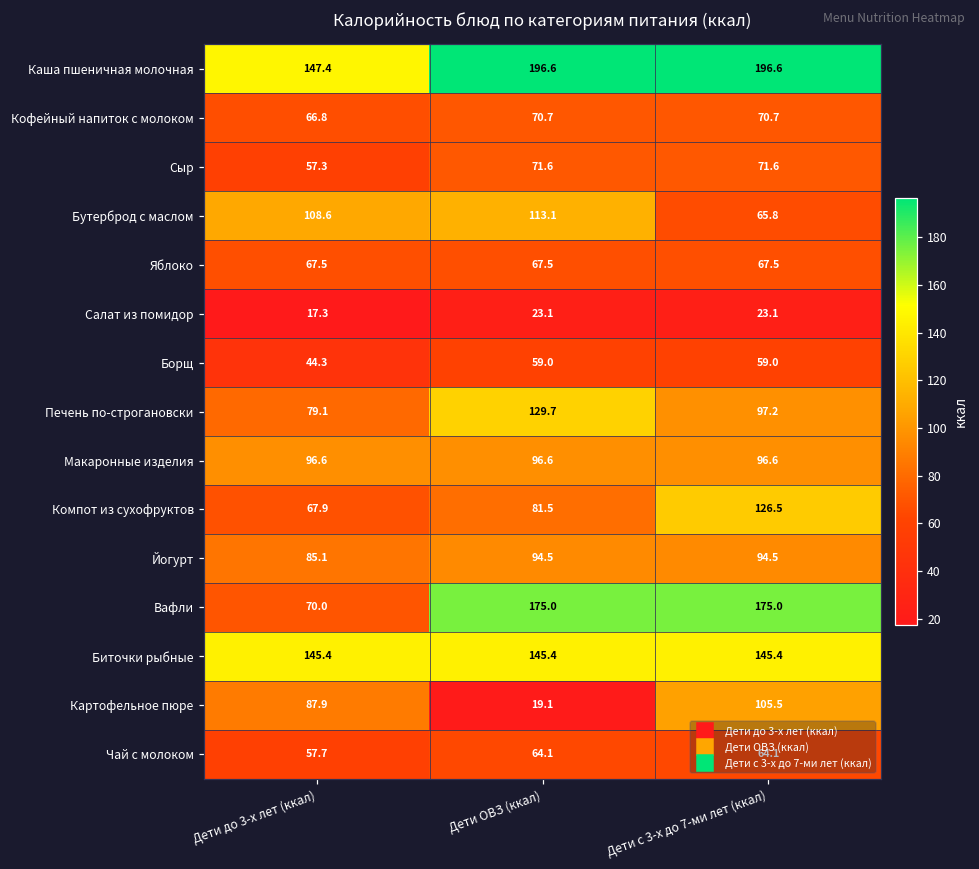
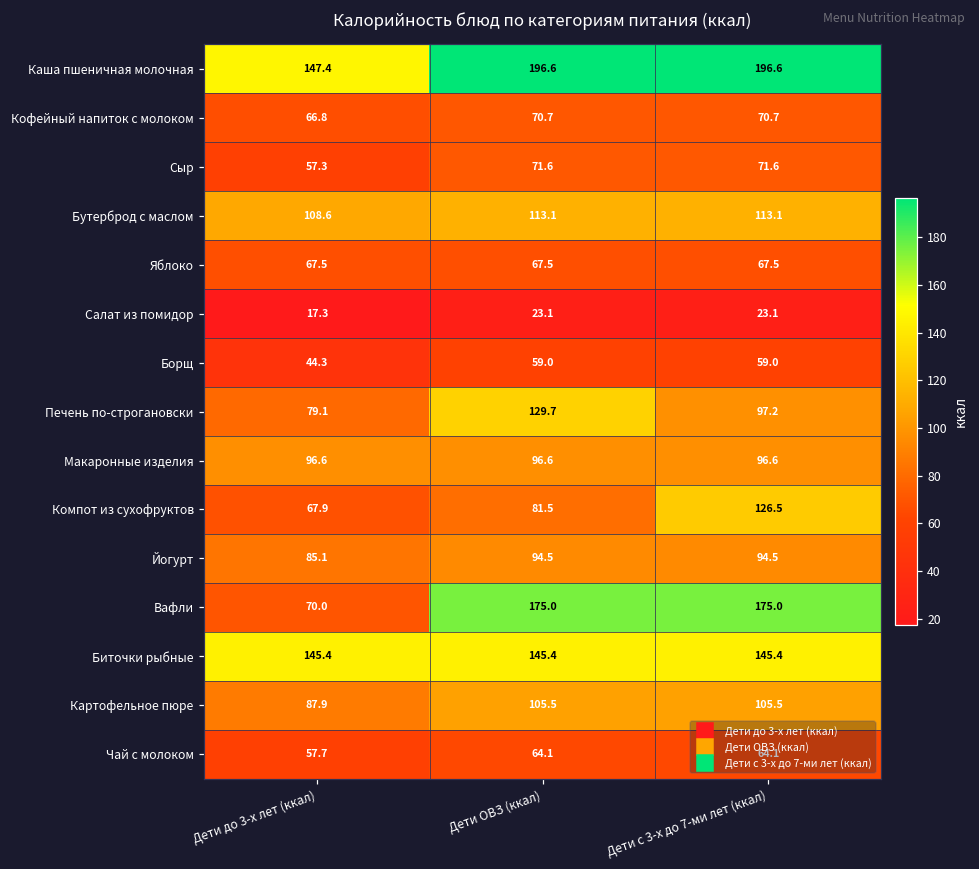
Бутерброд с маслом, Дети с 3-х до 7-ми лет (ккал): 65.8 -> 113.1
Картофельное пюре, Дети ОВЗ (ккал): 19.1 -> 105.5
